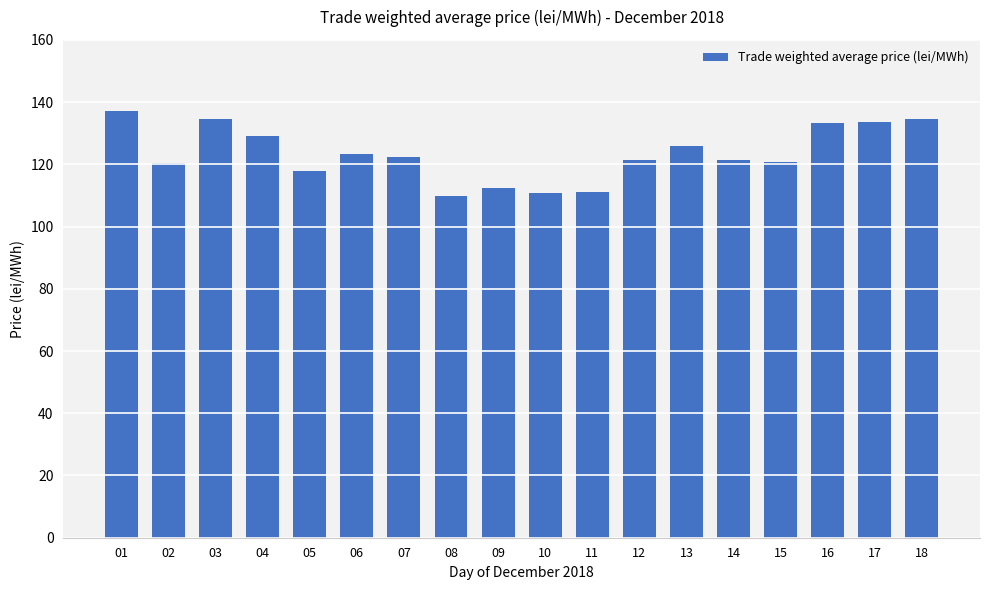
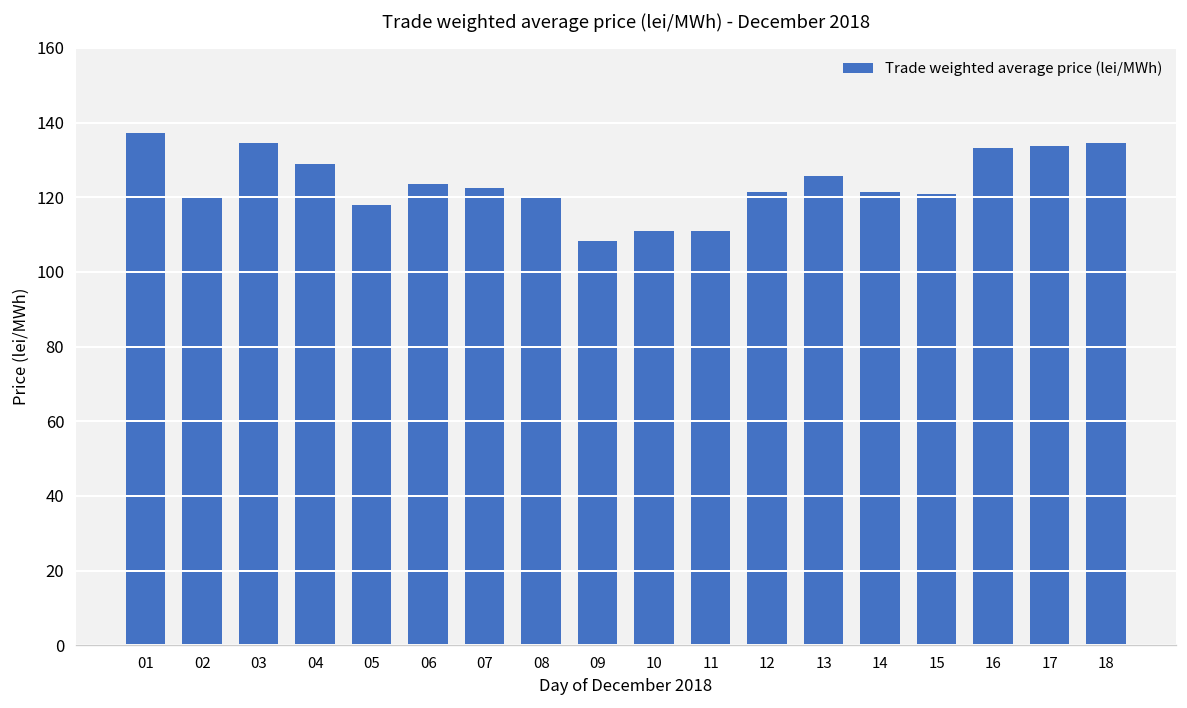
08: 110 -> 120
09: 112 -> 108
